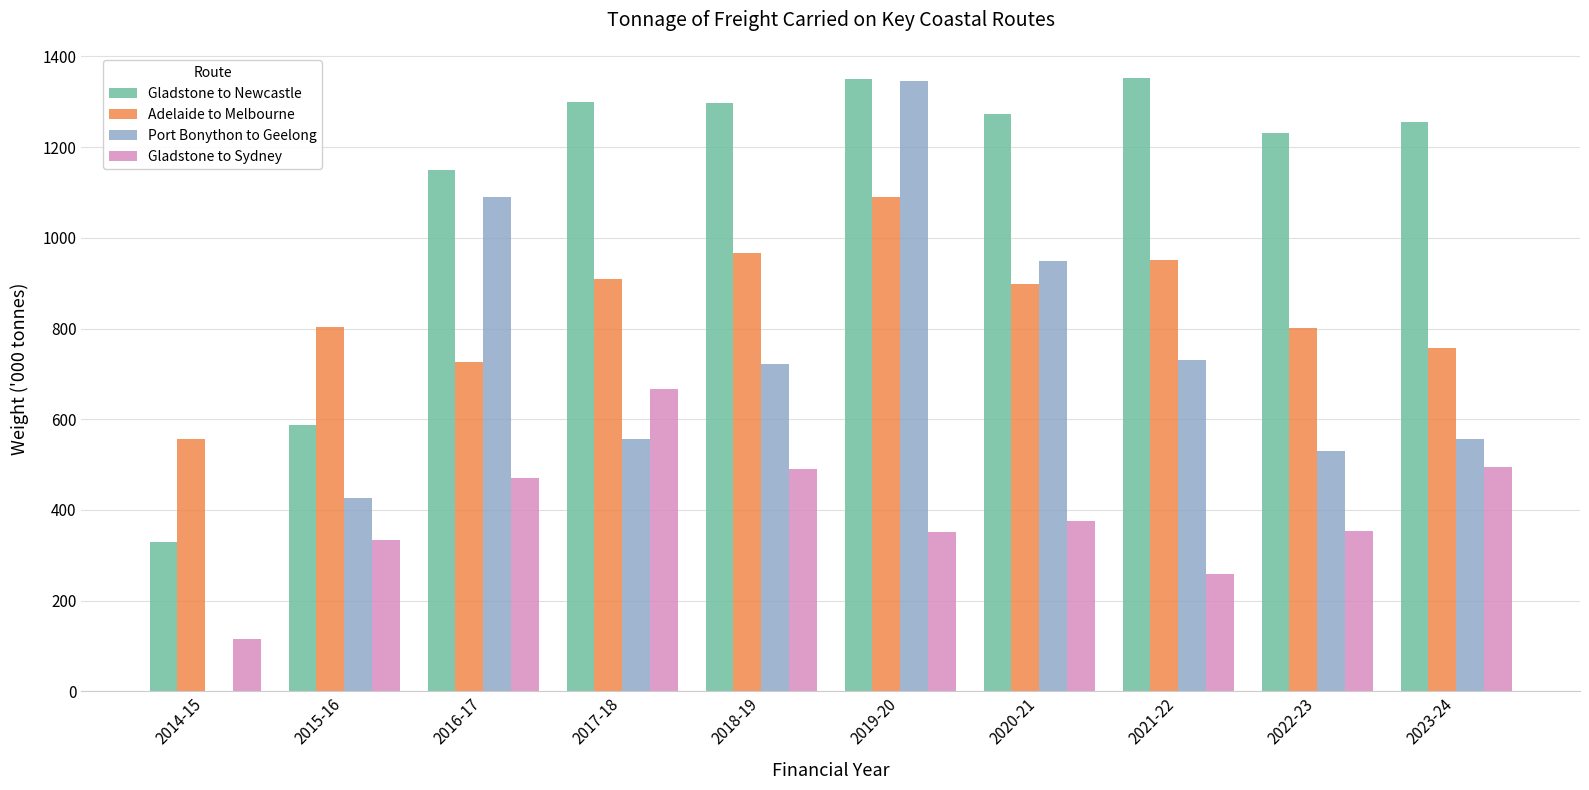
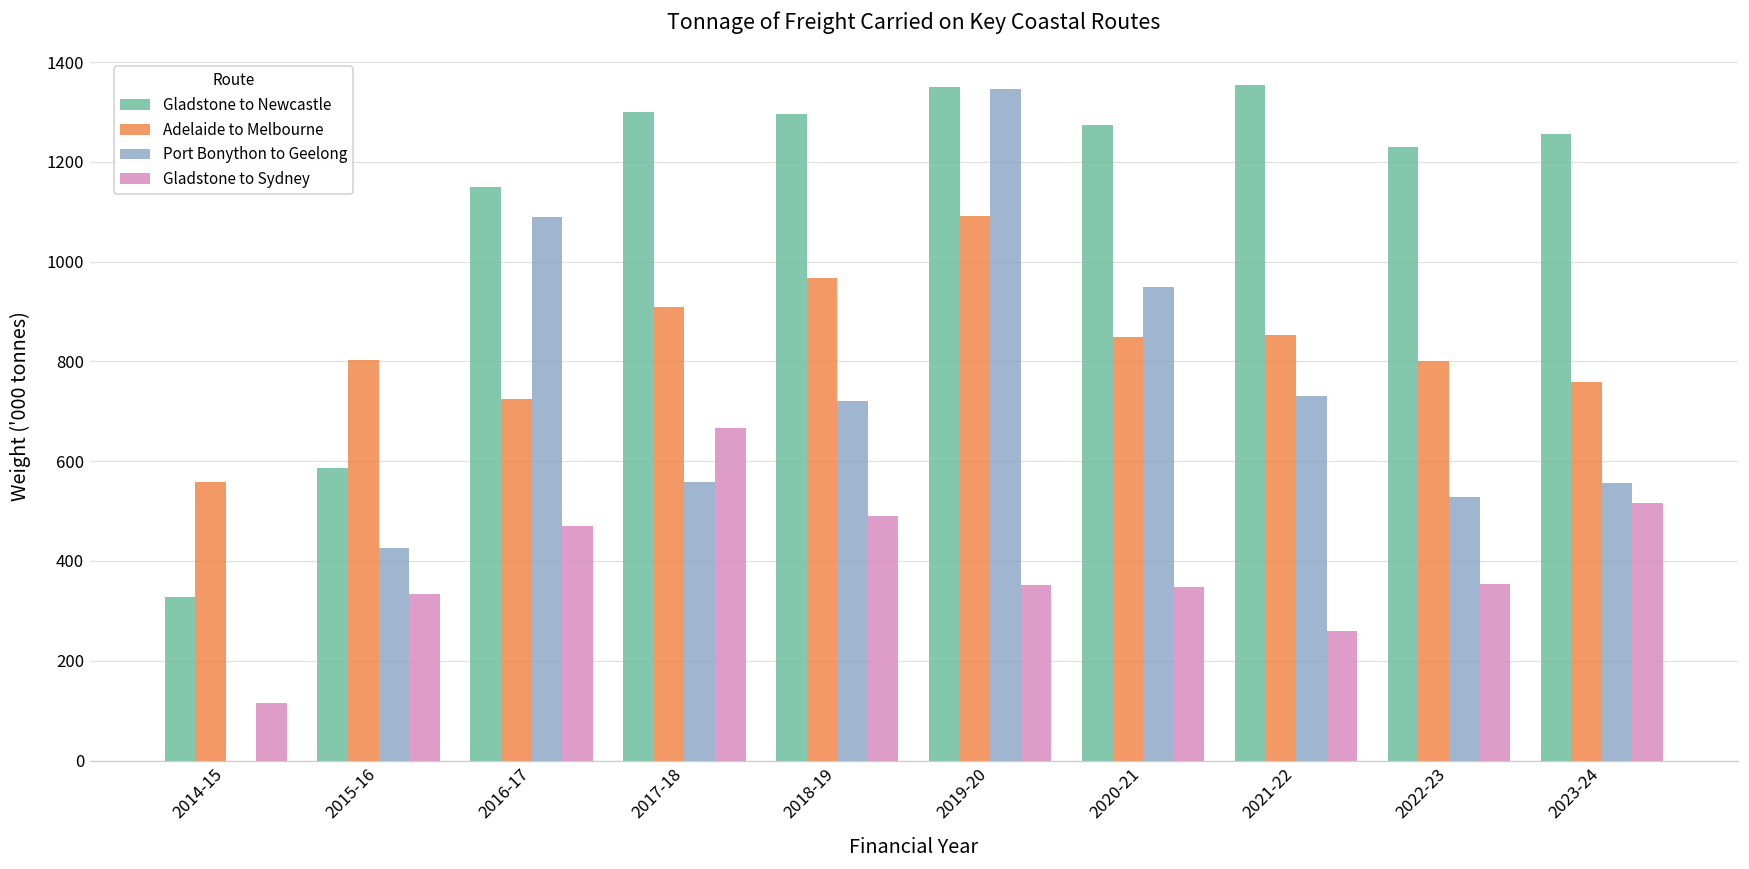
Adelaide to Melbourne, 2020-21: 900 -> 850
Gladstone to Sydney, 2020-21: 380 -> 350
Adelaide to Melbourne, 2021-22: 950 -> 850
Gladstone to Sydney, 2023-24: 490 -> 520
